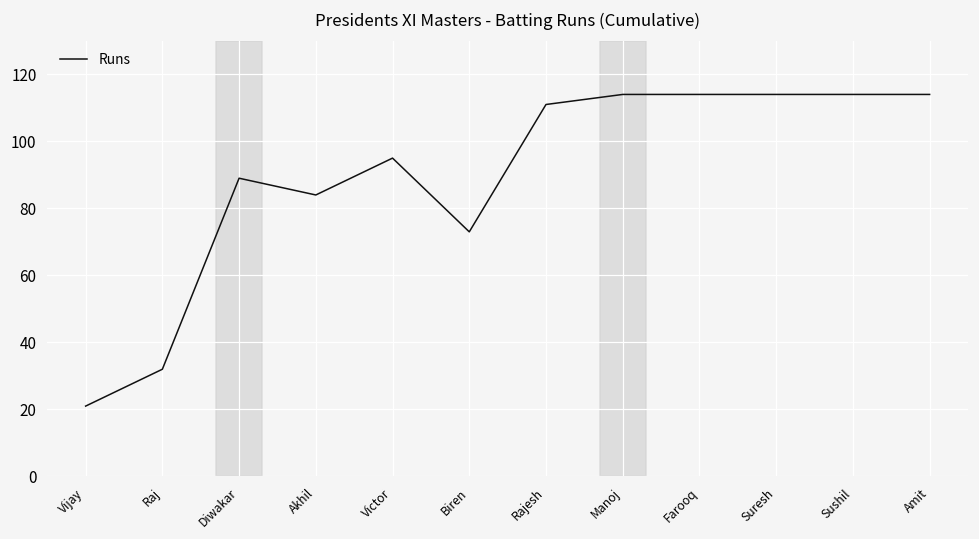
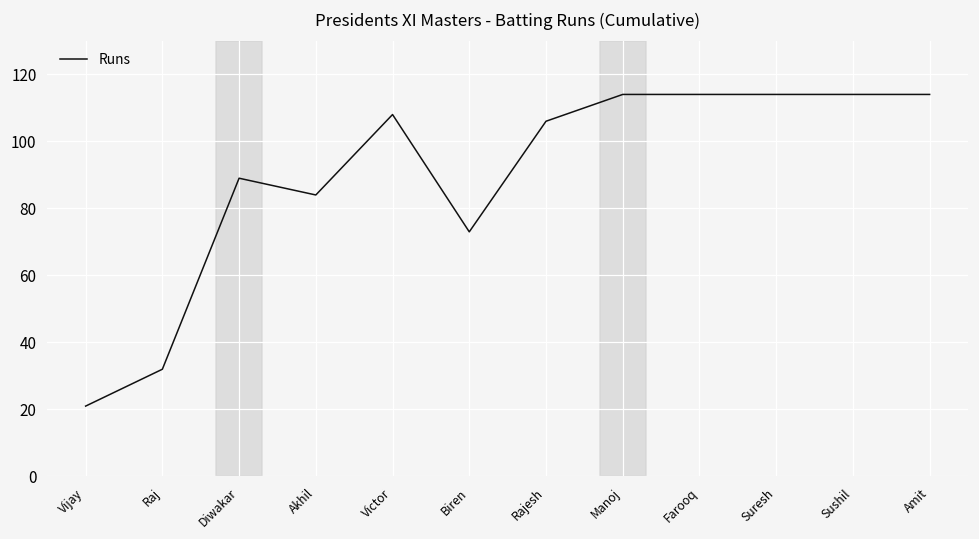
Victor: 95 -> 108
Rajesh: 111 -> 106
